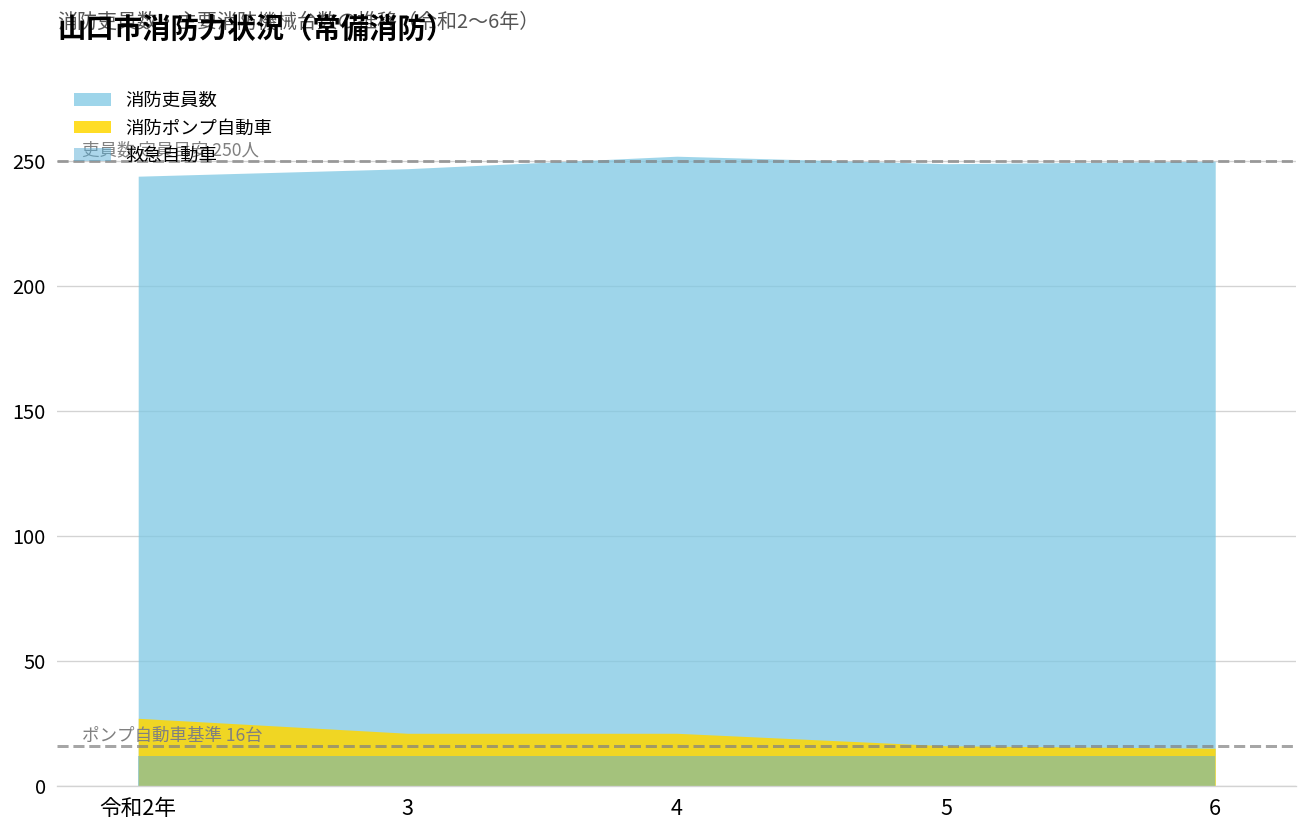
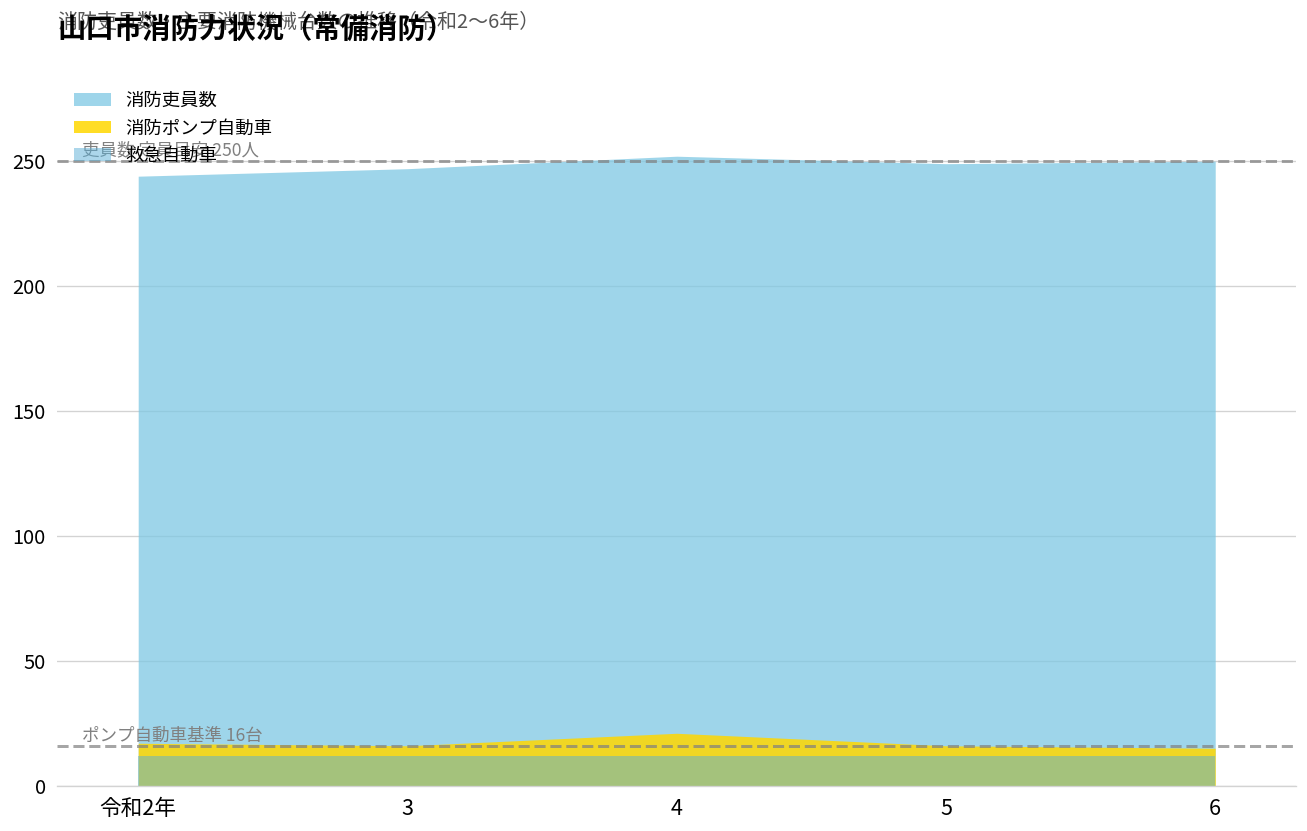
消防ポンプ自動車, 令和2年: 27 -> 17
消防ポンプ自動車, 3: 21 -> 16
